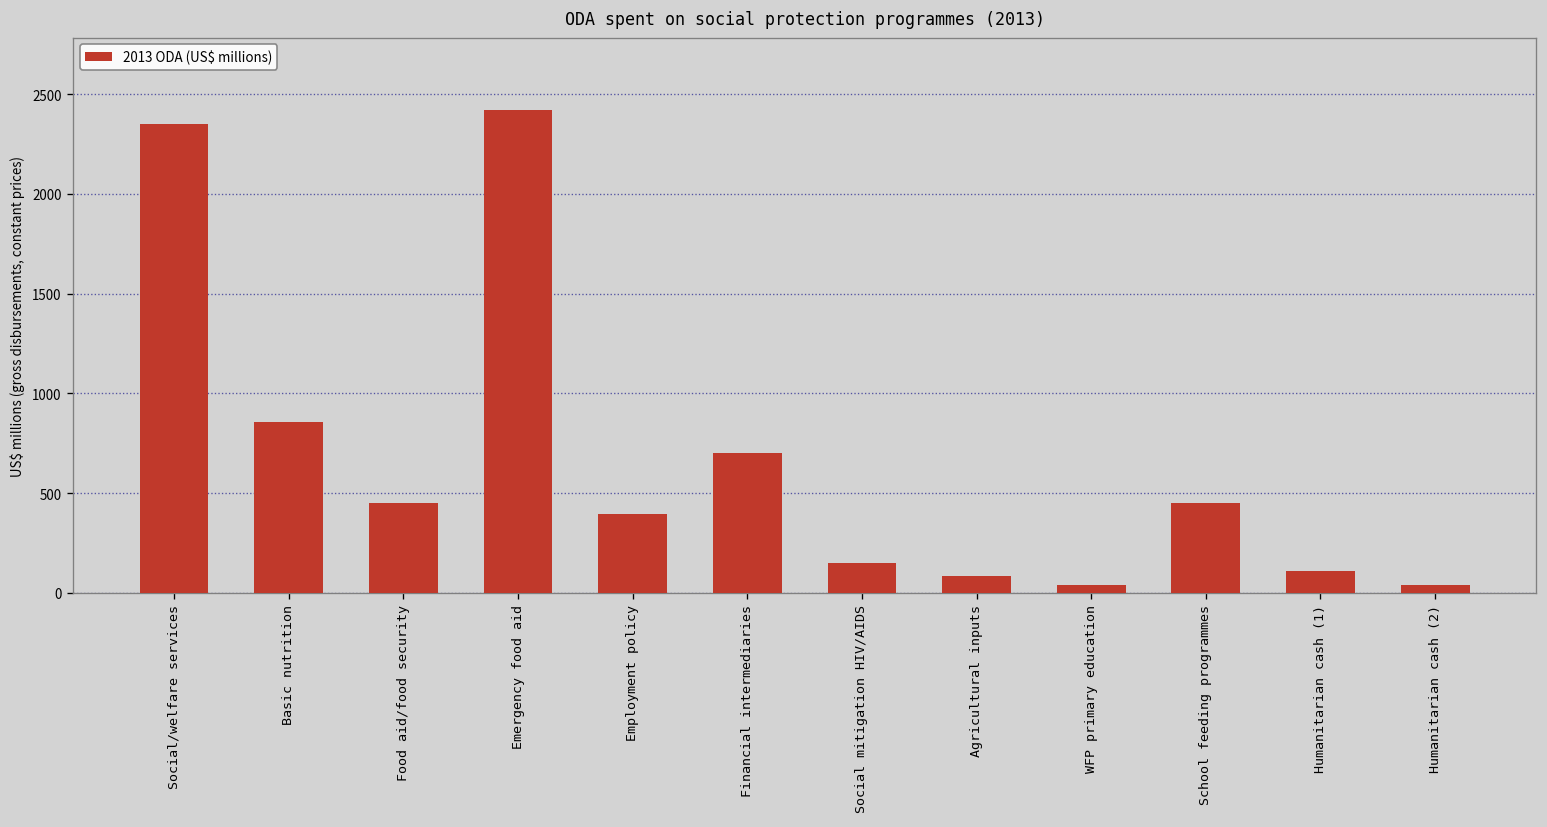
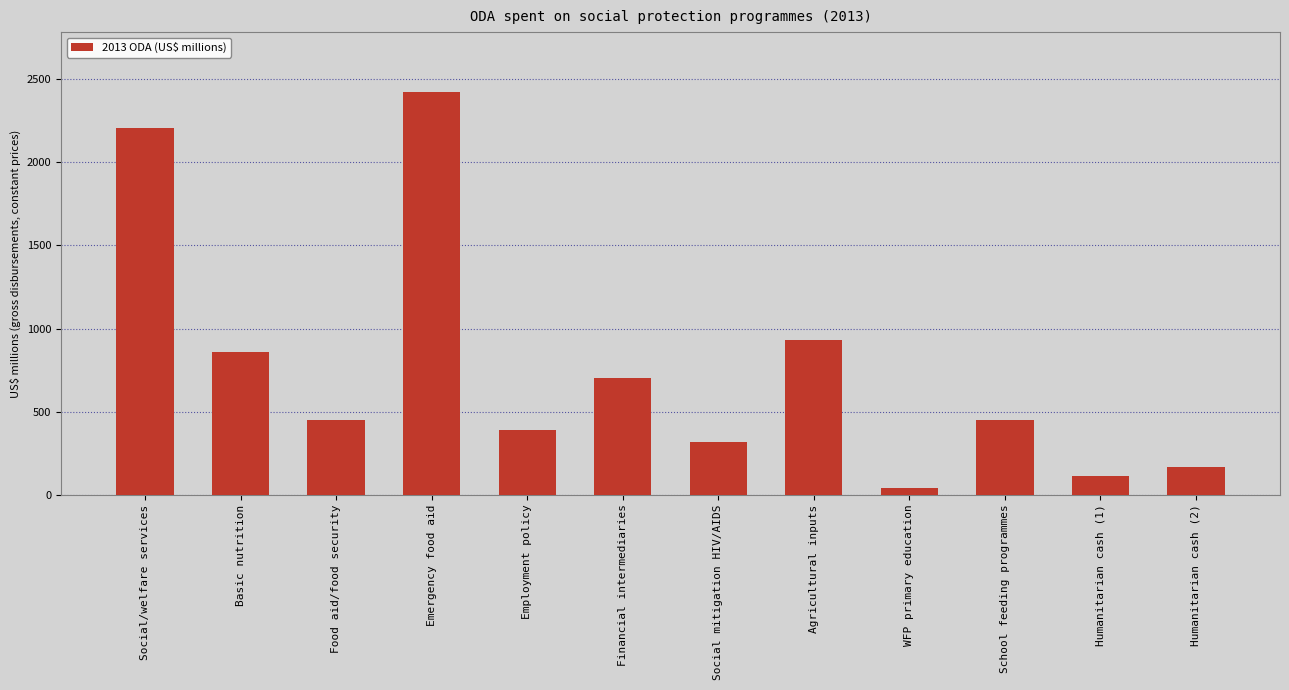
Social/welfare services: 2350 -> 2210
Social mitigation HIV/AIDS: 150 -> 320
Agricultural inputs: 90 -> 930
Humanitarian cash (2): 40 -> 170
